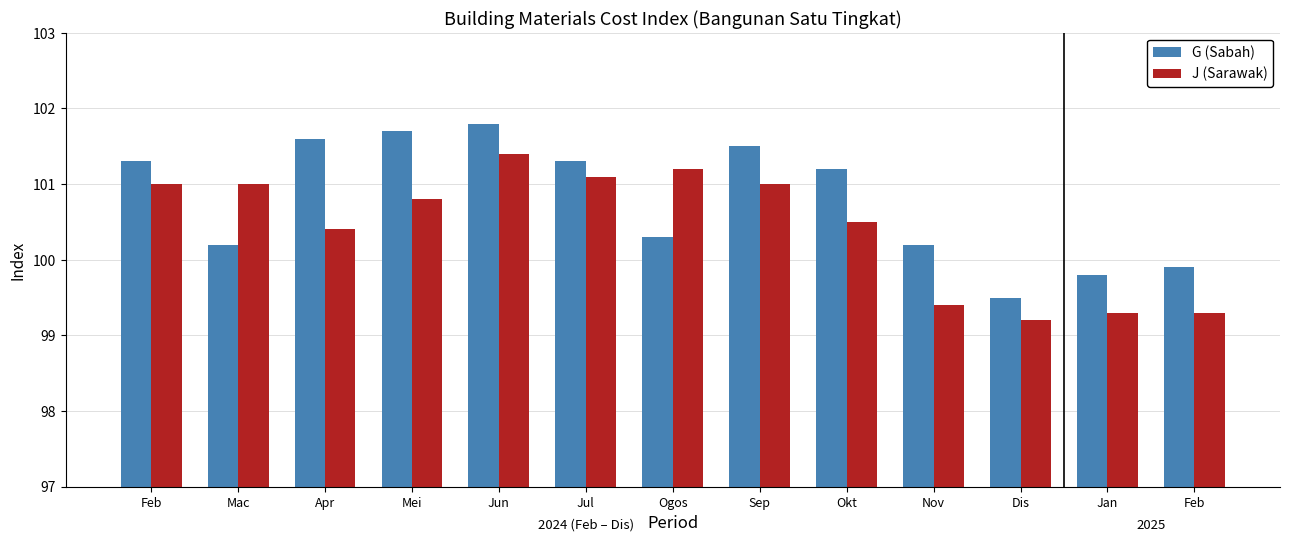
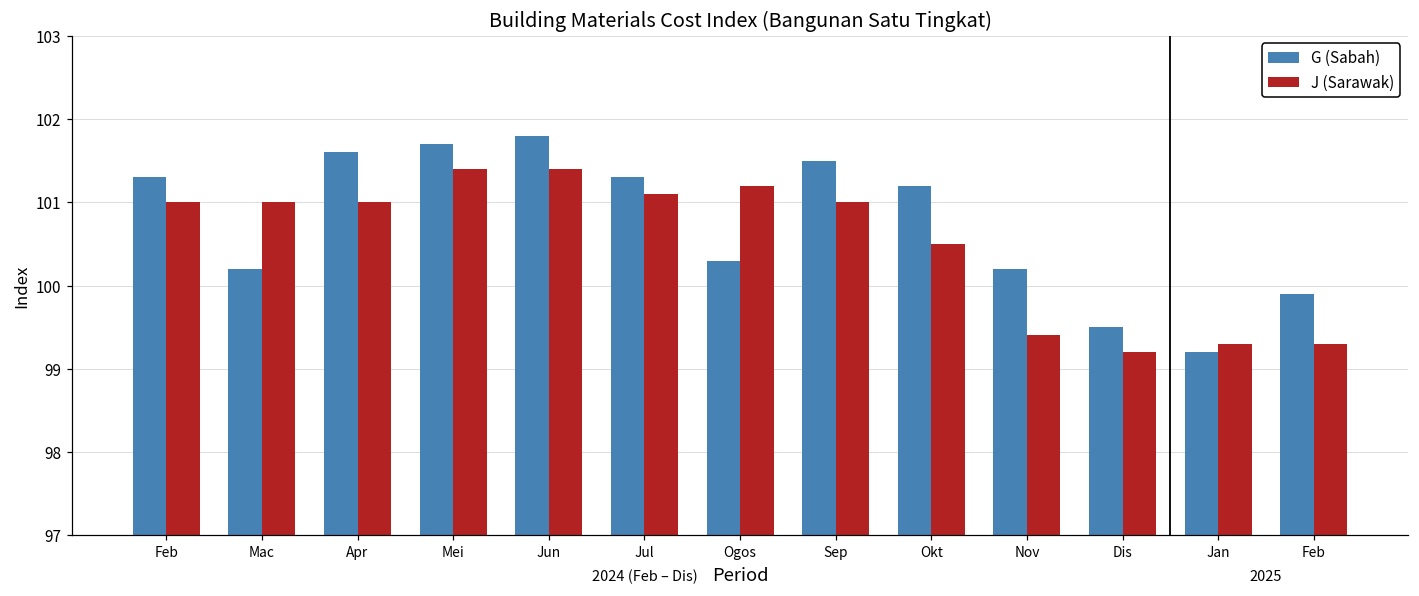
J (Sarawak), Apr: 100.4 -> 101.0
J (Sarawak), Mei: 100.8 -> 101.4
G (Sabah), Jan: 99.8 -> 99.2
